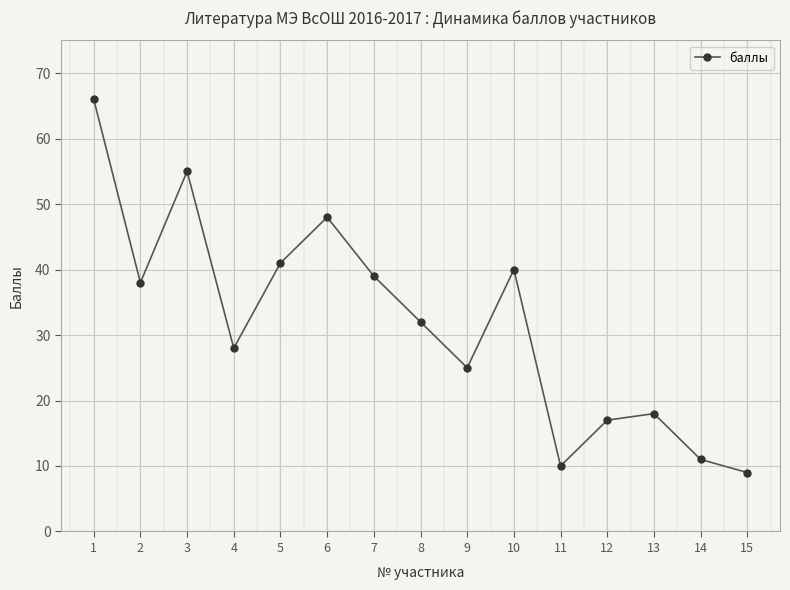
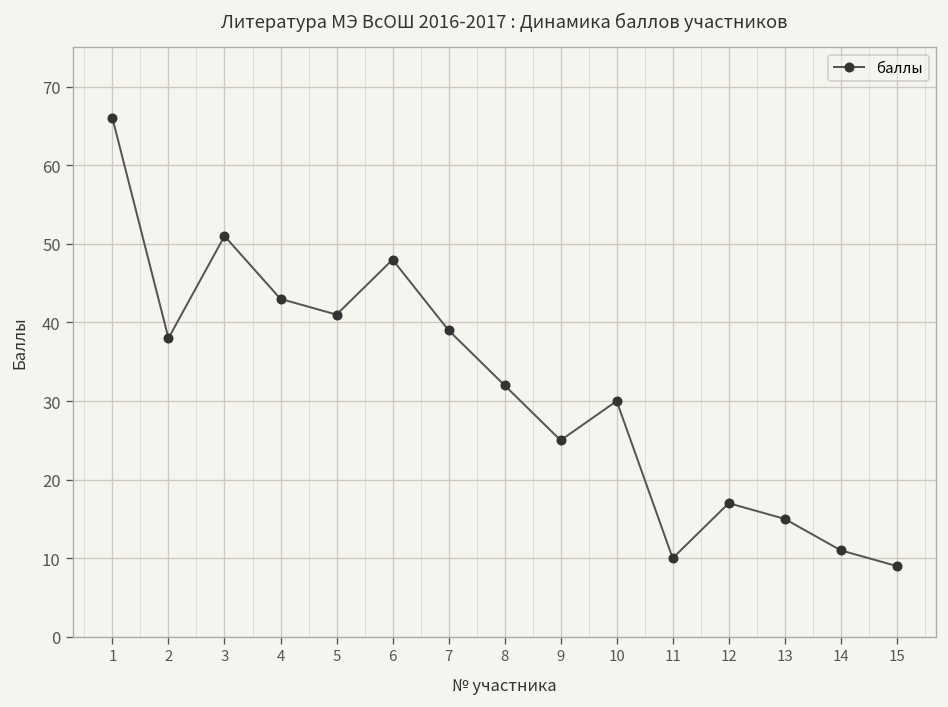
3: 55 -> 51
4: 28 -> 43
10: 40 -> 30
13: 18 -> 15
